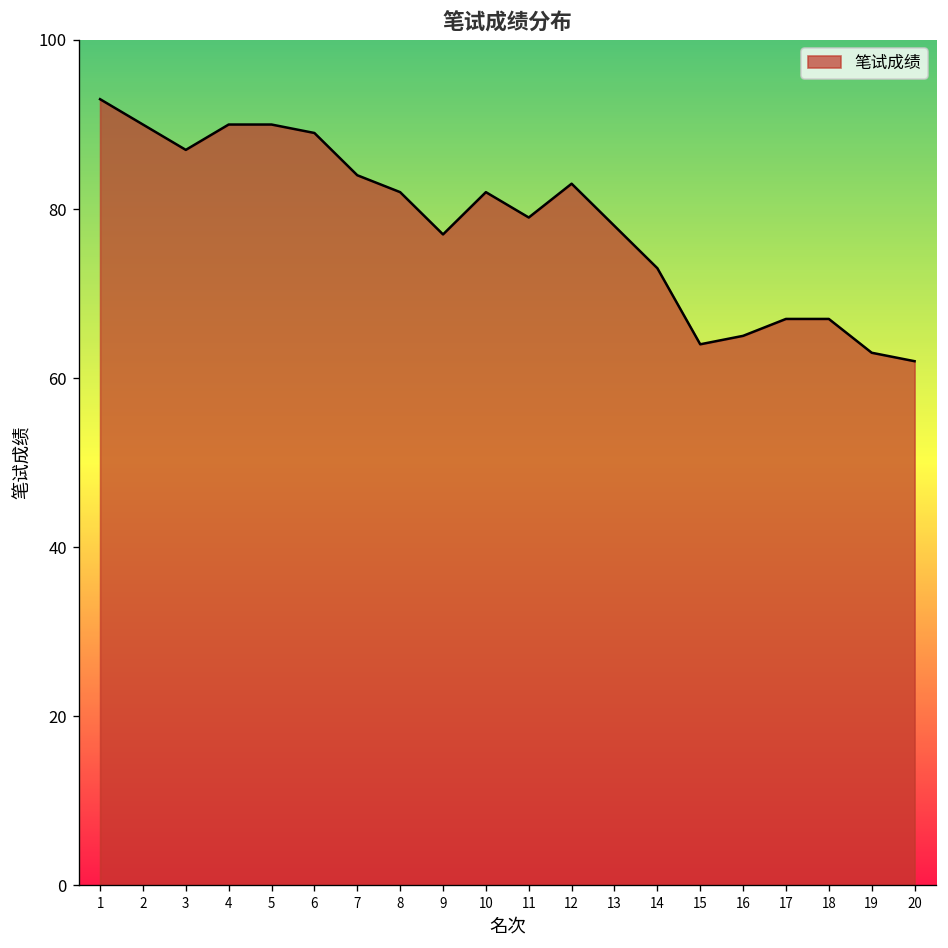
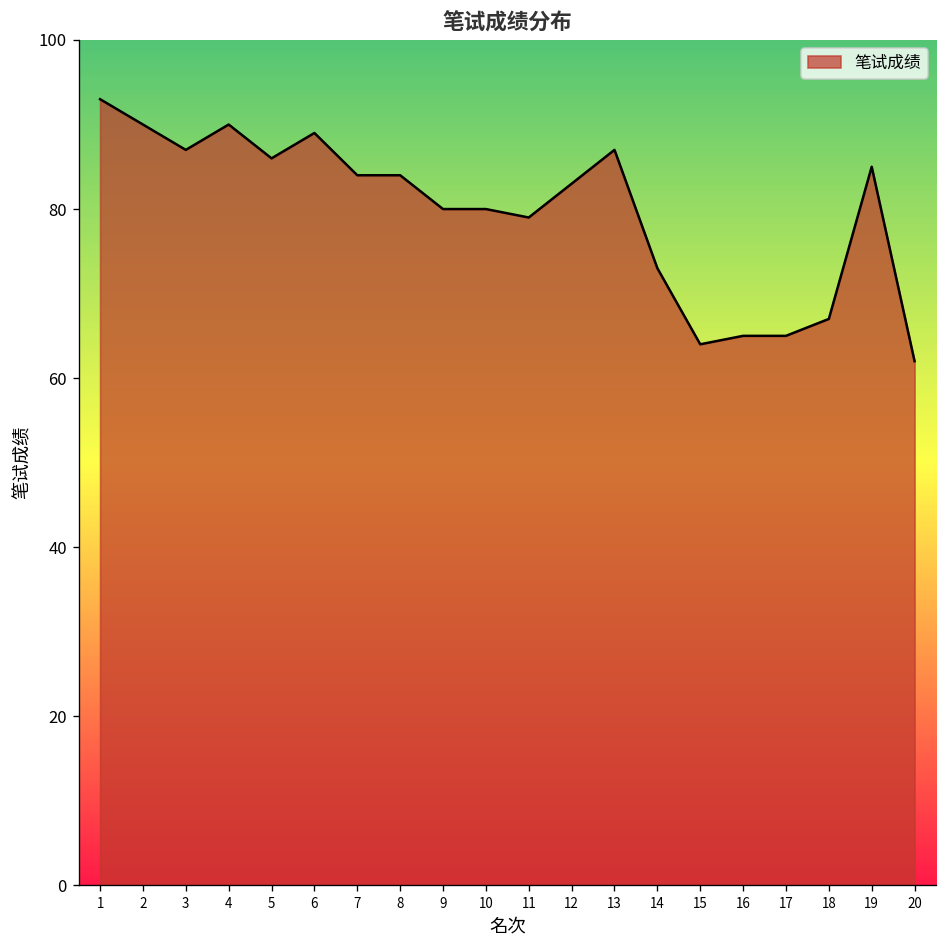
5: 90 -> 86
8: 82 -> 84
9: 77 -> 80
10: 82 -> 80
13: 78 -> 87
17: 67 -> 65
19: 63 -> 85
